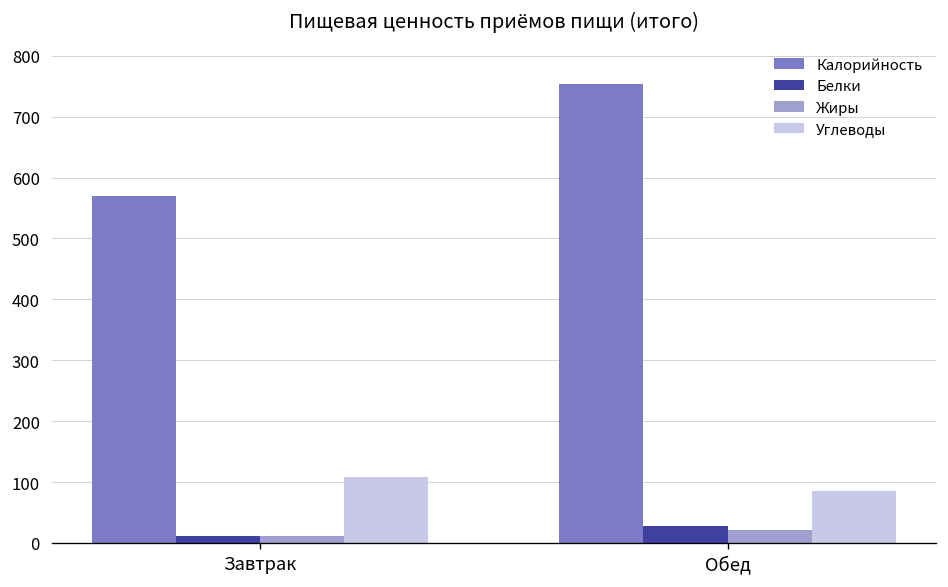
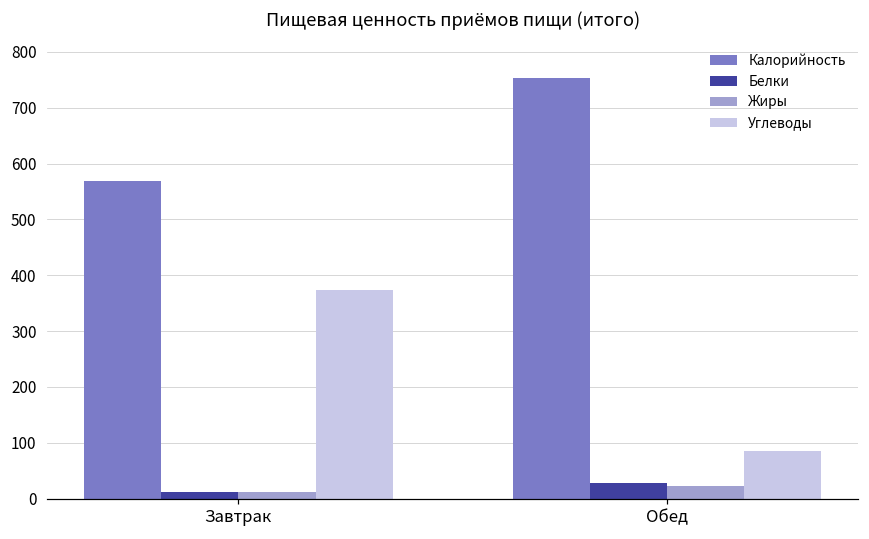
Углеводы, Завтрак: 110 -> 370
